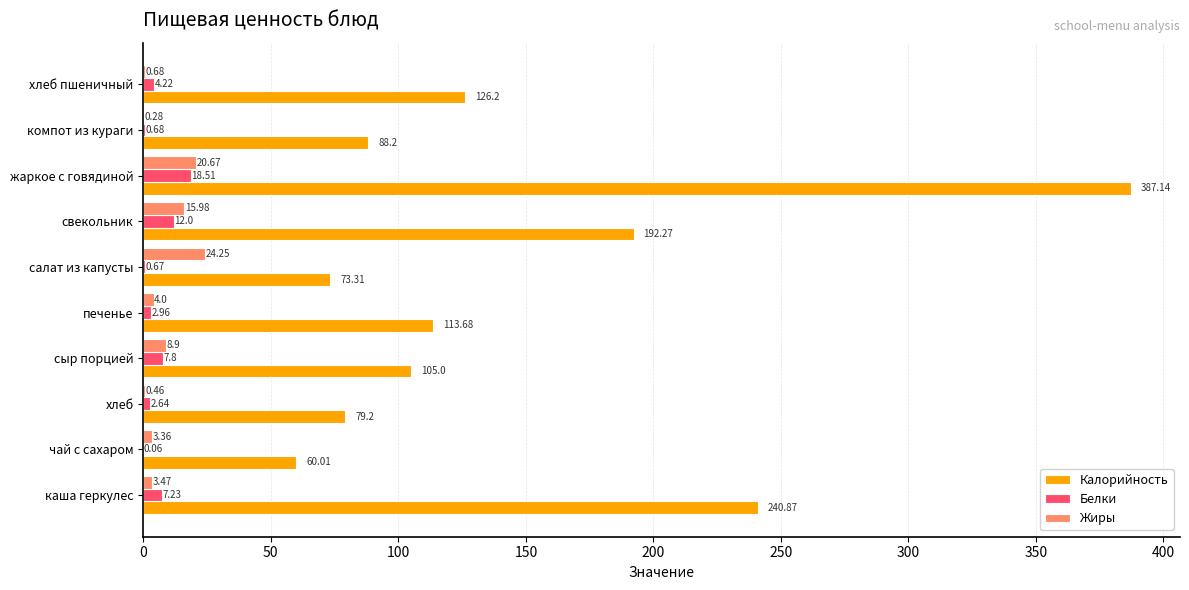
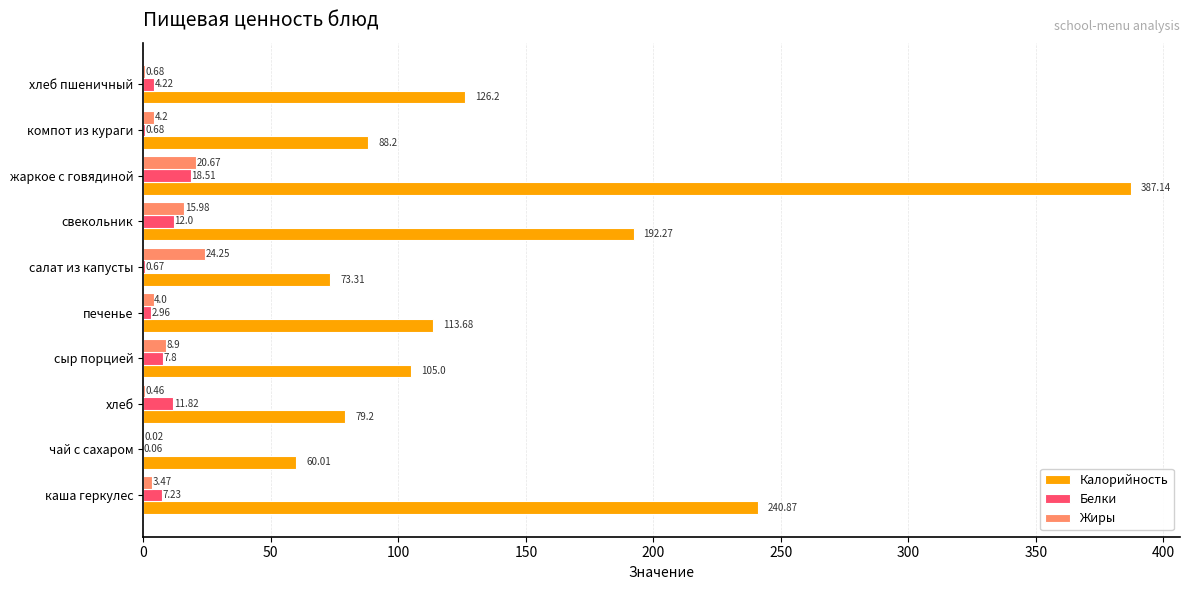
Жиры, компот из кураги: 0.28 -> 4.2
Белки, хлеб: 2.64 -> 11.82
Жиры, чай с сахаром: 3.36 -> 0.02
